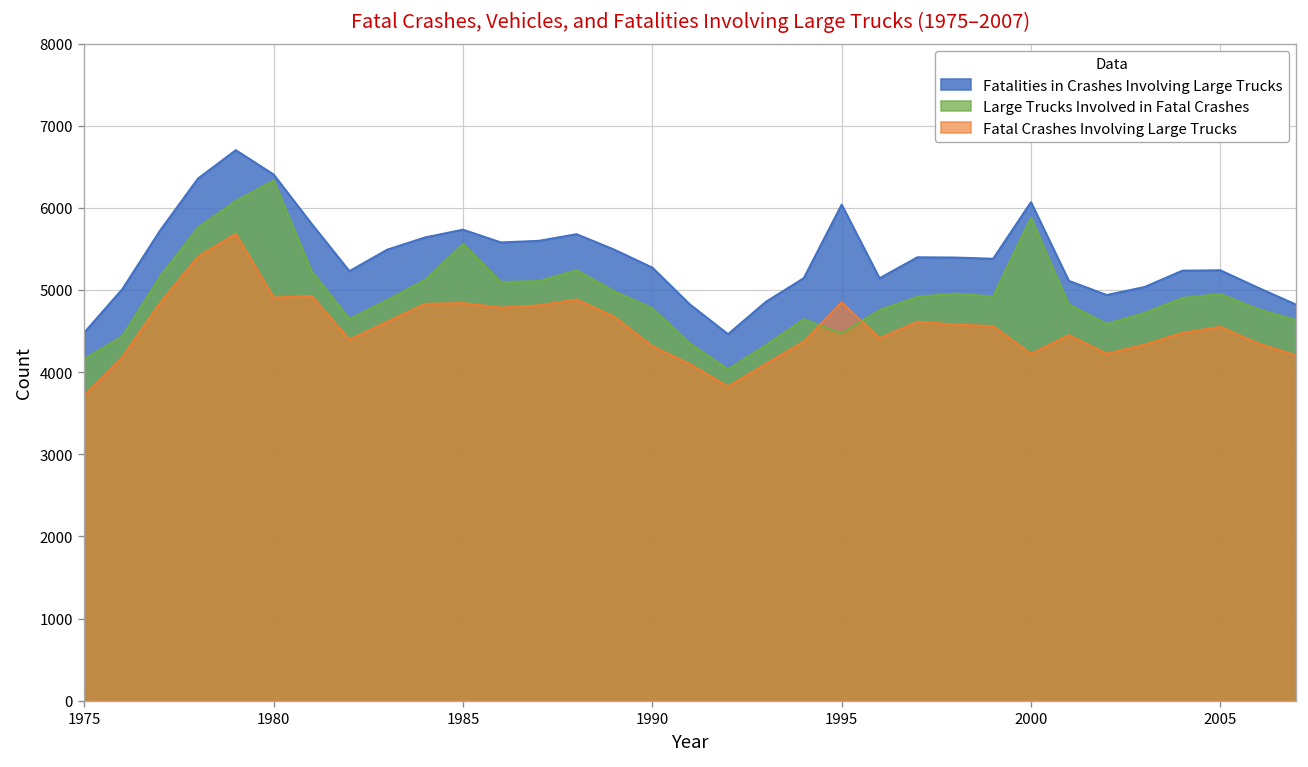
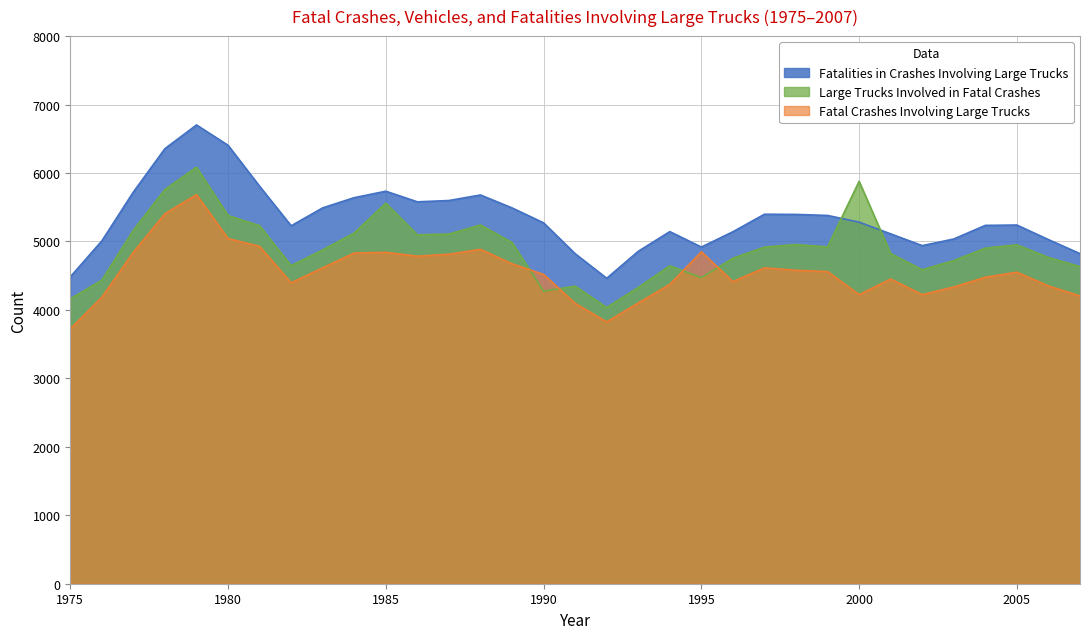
Large Trucks Involved in Fatal Crashes, 1980: 6300 -> 5400
Fatal Crashes Involving Large Trucks, 1980: 4900 -> 5000
Large Trucks Involved in Fatal Crashes, 1990: 4800 -> 4300
Fatal Crashes Involving Large Trucks, 1990: 4300 -> 4500
Fatalities in Crashes Involving Large Trucks, 1995: 6000 -> 4900
Fatalities in Crashes Involving Large Trucks, 2000: 6100 -> 5300
